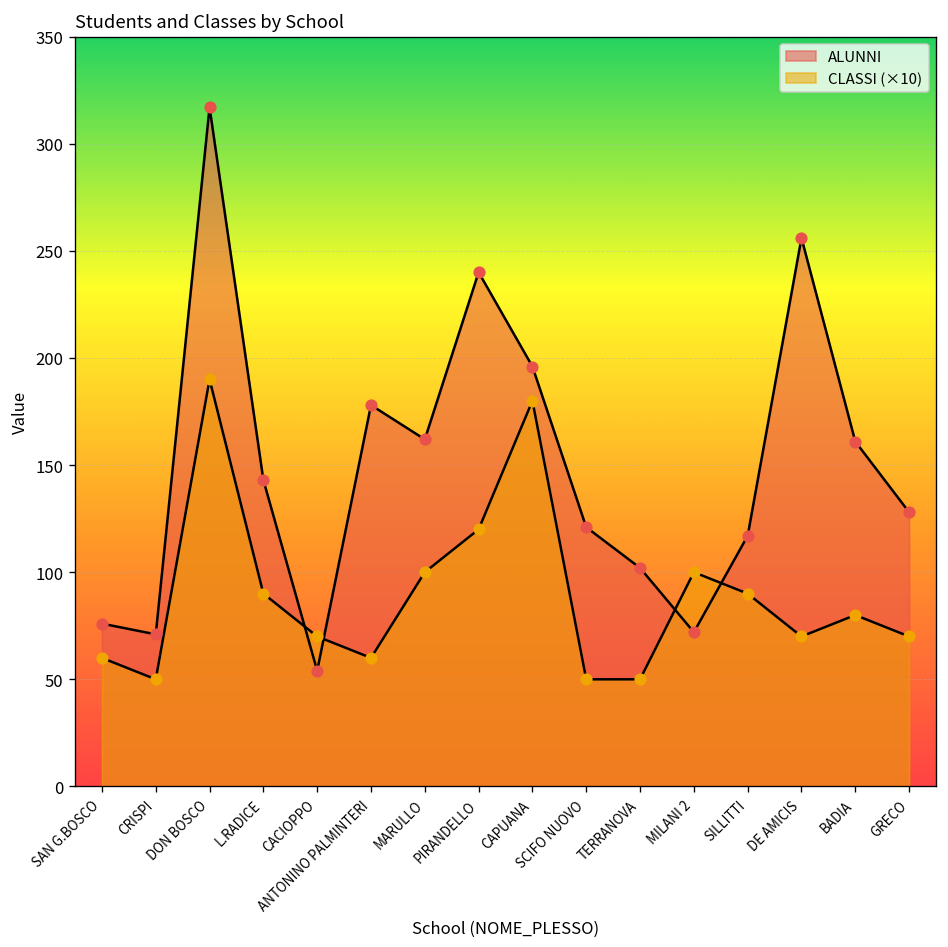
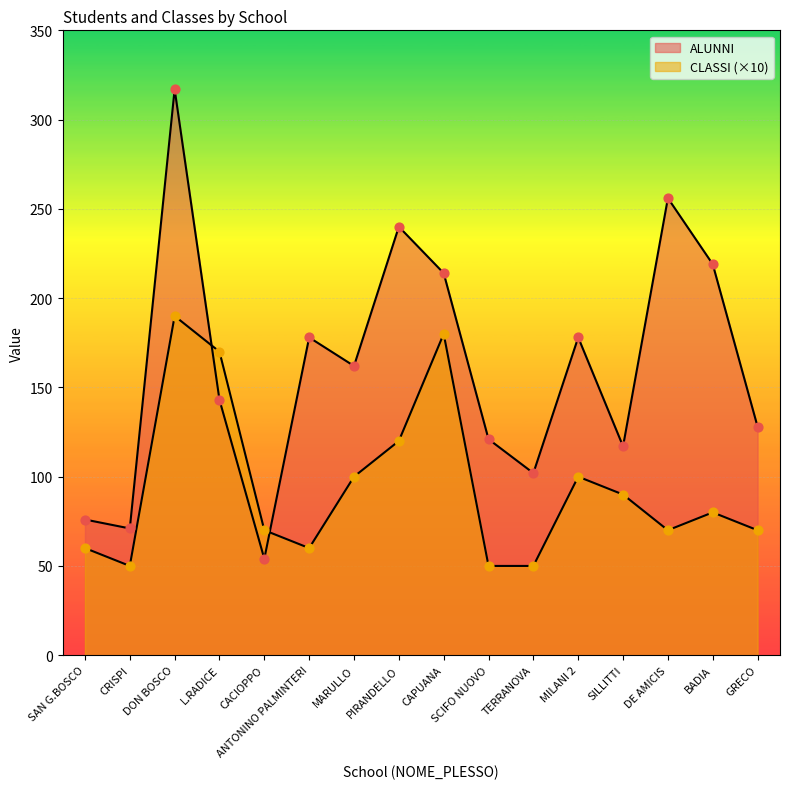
CLASSI (×10), L.RADICE: 90 -> 170
ALUNNI, CAPUANA: 196 -> 214
ALUNNI, MILANI 2: 72 -> 178
ALUNNI, BADIA: 161 -> 219
